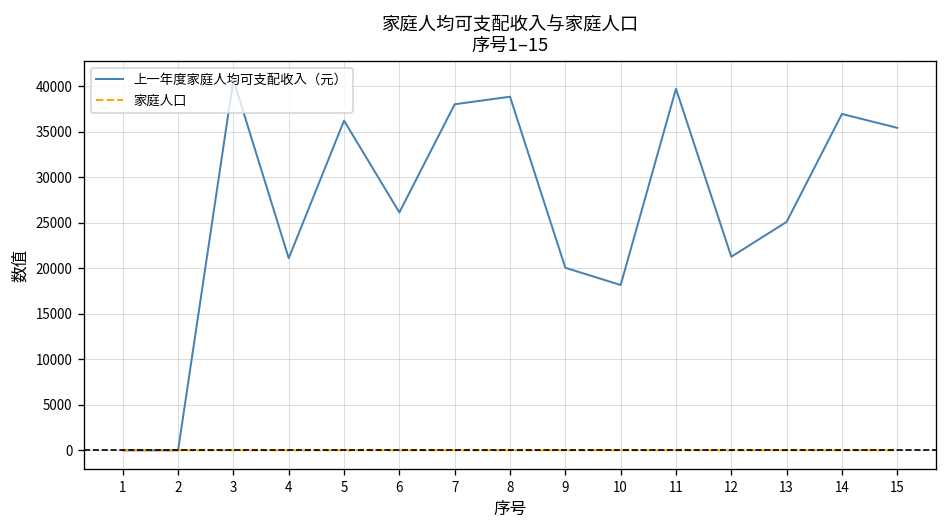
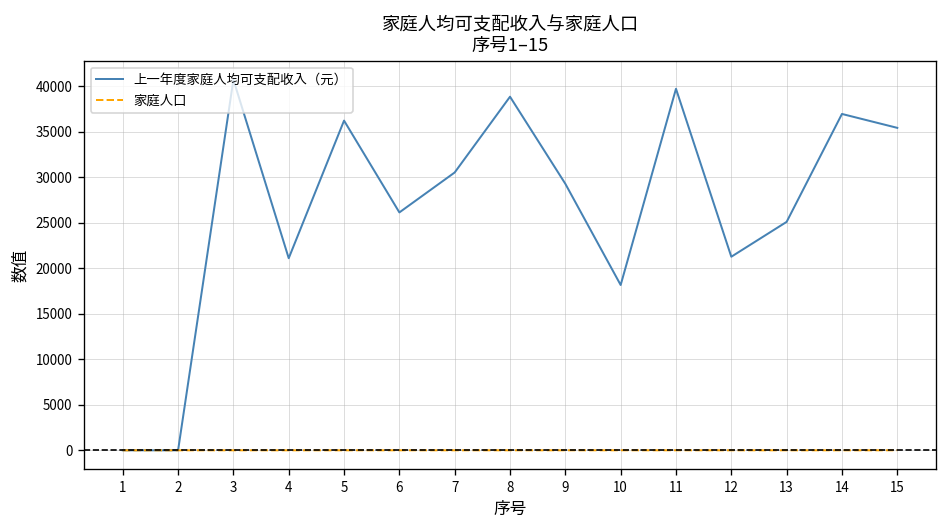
上一年度家庭人均可支配收入（元）, 7: 38000 -> 31000
上一年度家庭人均可支配收入（元）, 9: 20000 -> 29000
